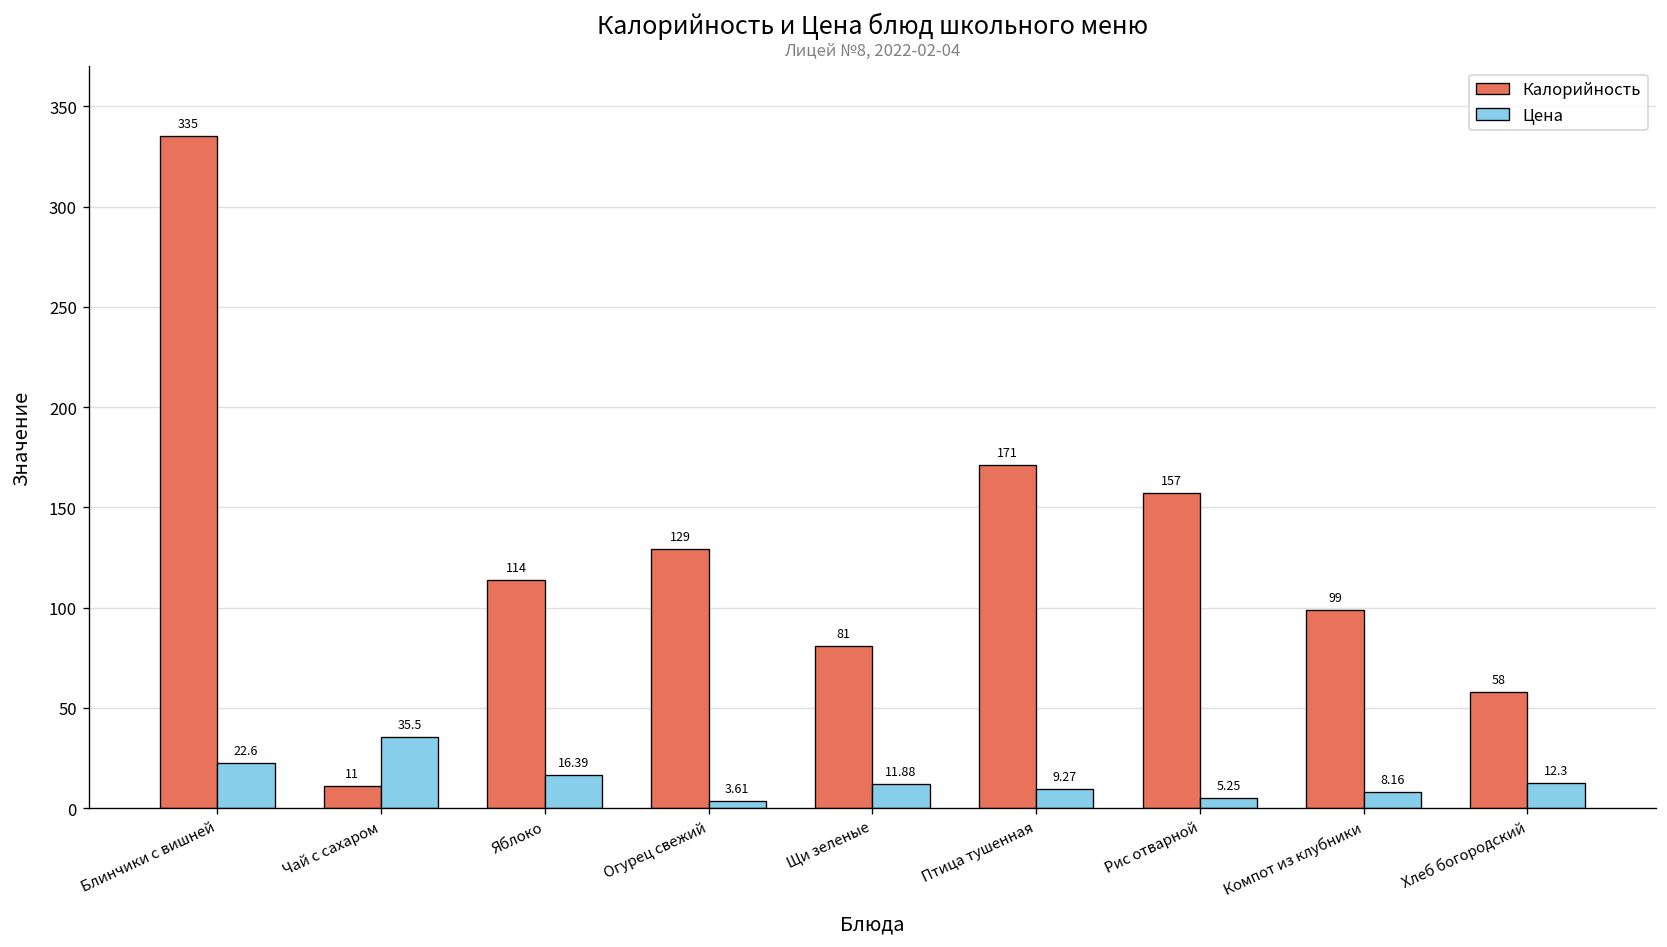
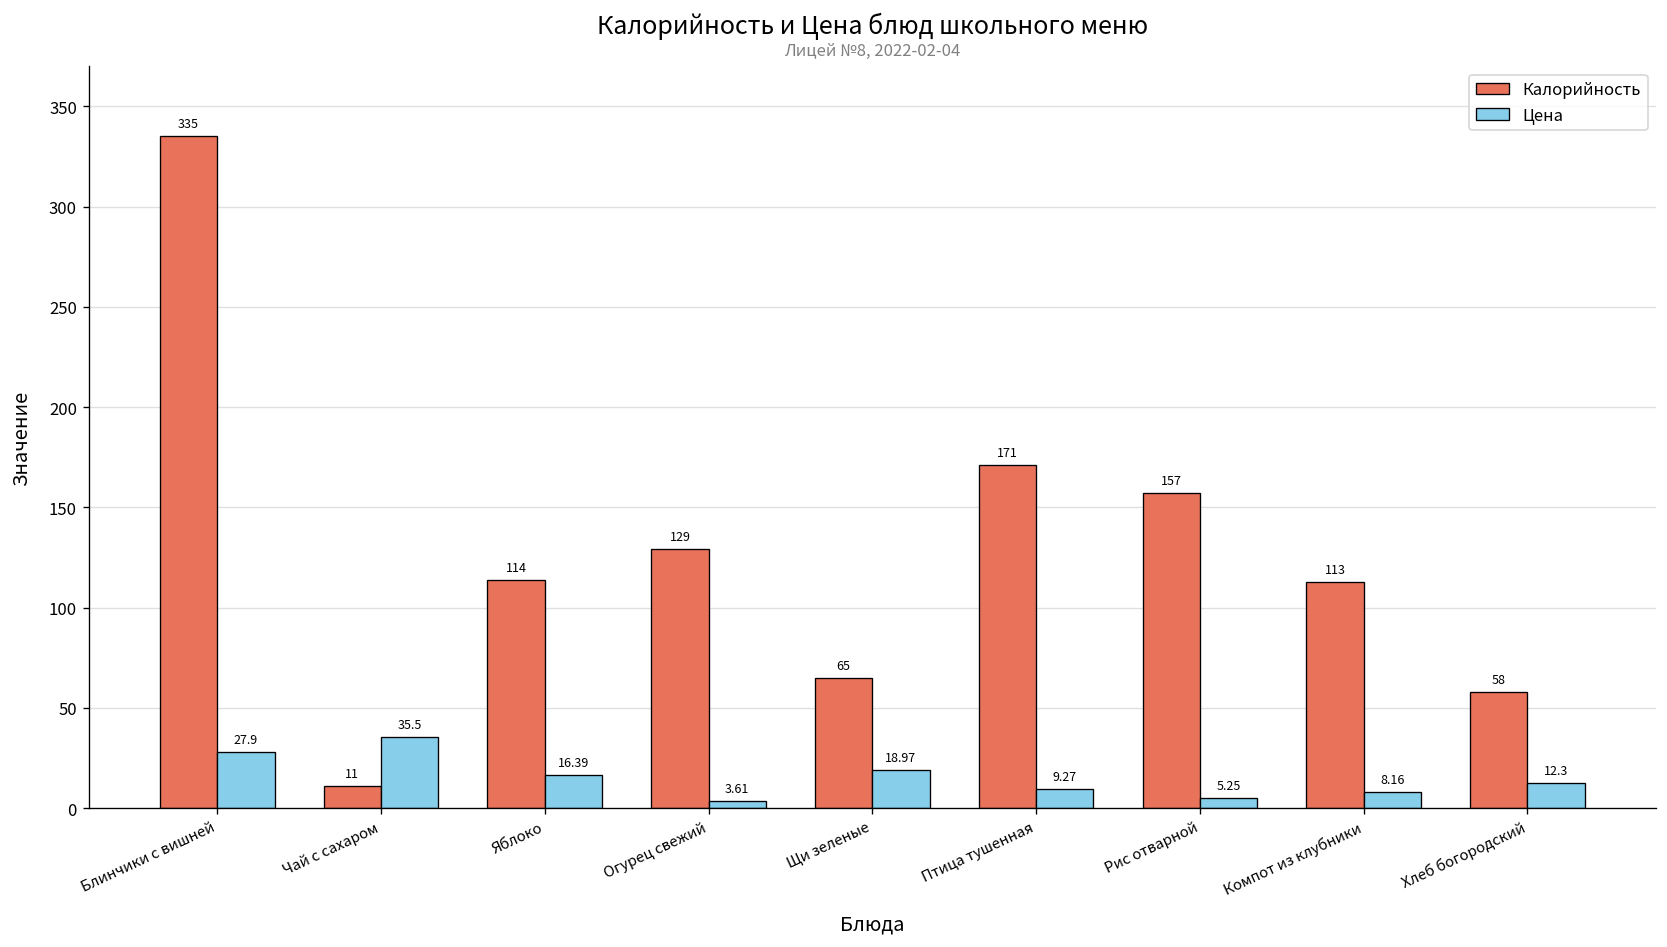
Цена, Блинчики с вишней: 22.6 -> 27.9
Калорийность, Щи зеленые: 81 -> 65
Цена, Щи зеленые: 11.88 -> 18.97
Калорийность, Компот из клубники: 99 -> 113
